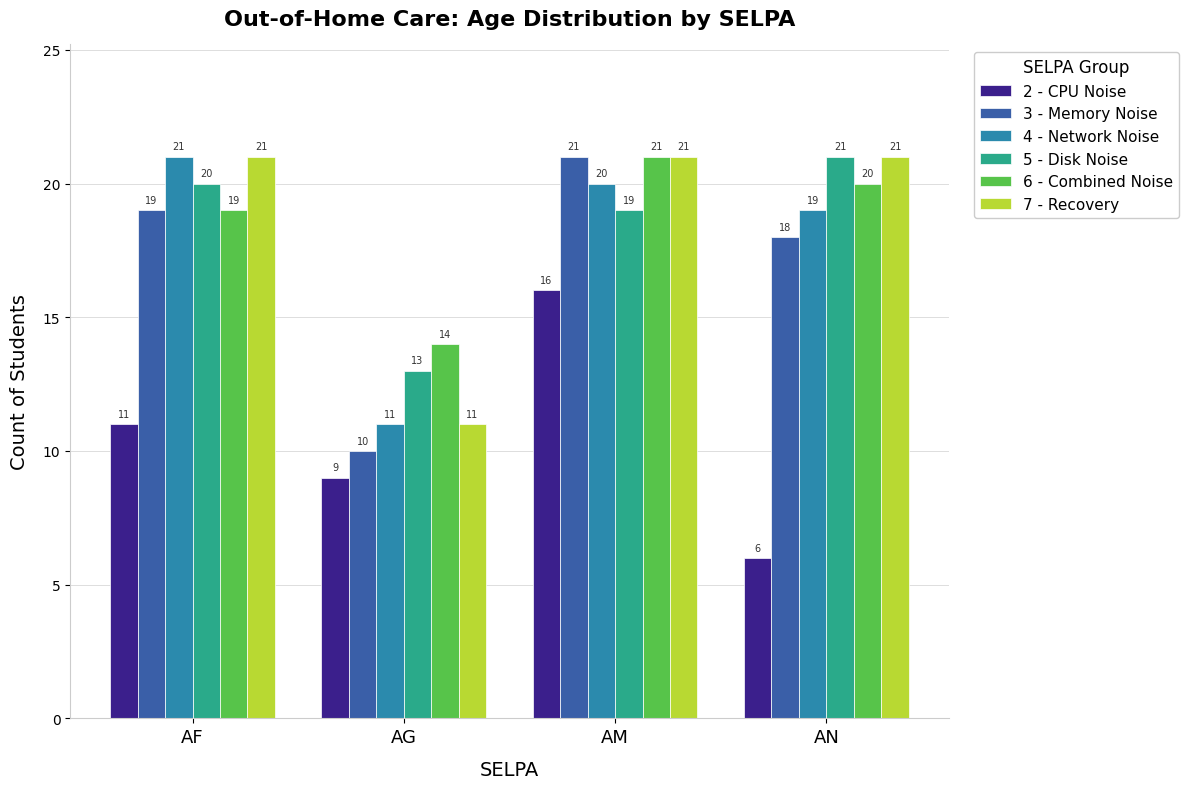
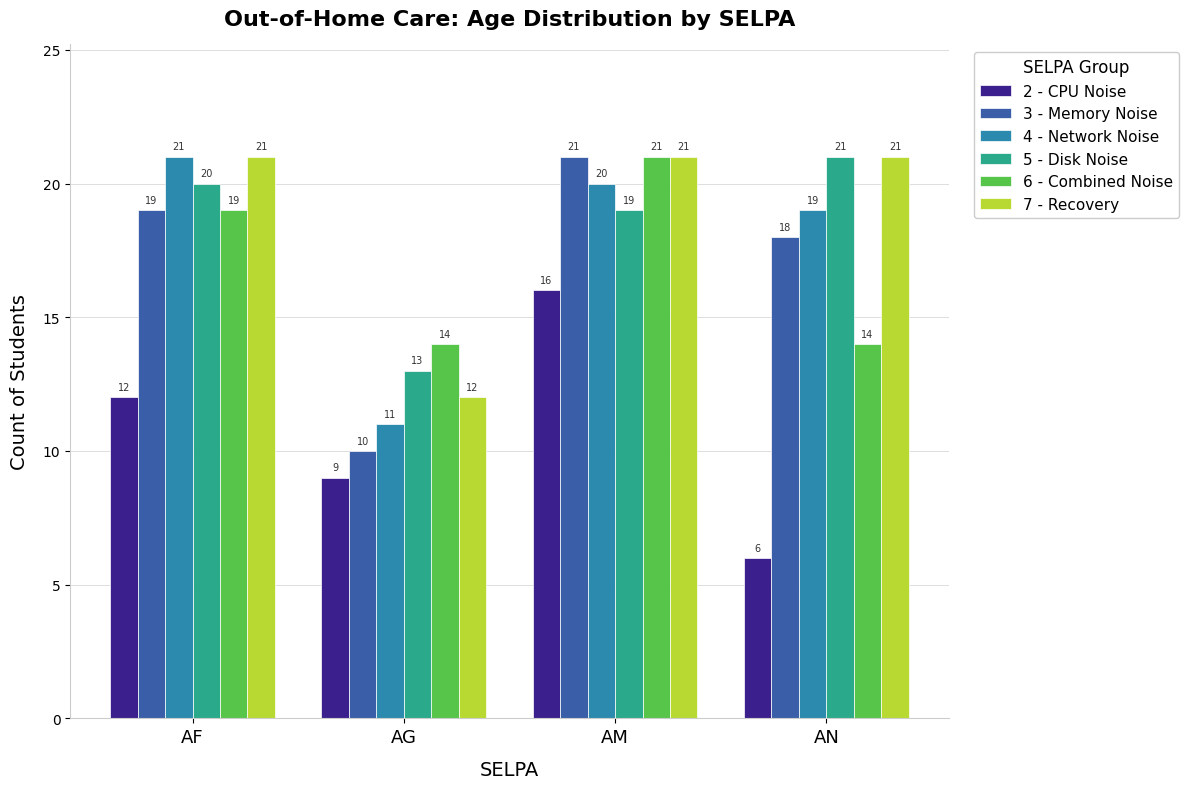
2 - CPU Noise, AF: 11 -> 12
7 - Recovery, AG: 11 -> 12
6 - Combined Noise, AN: 20 -> 14
